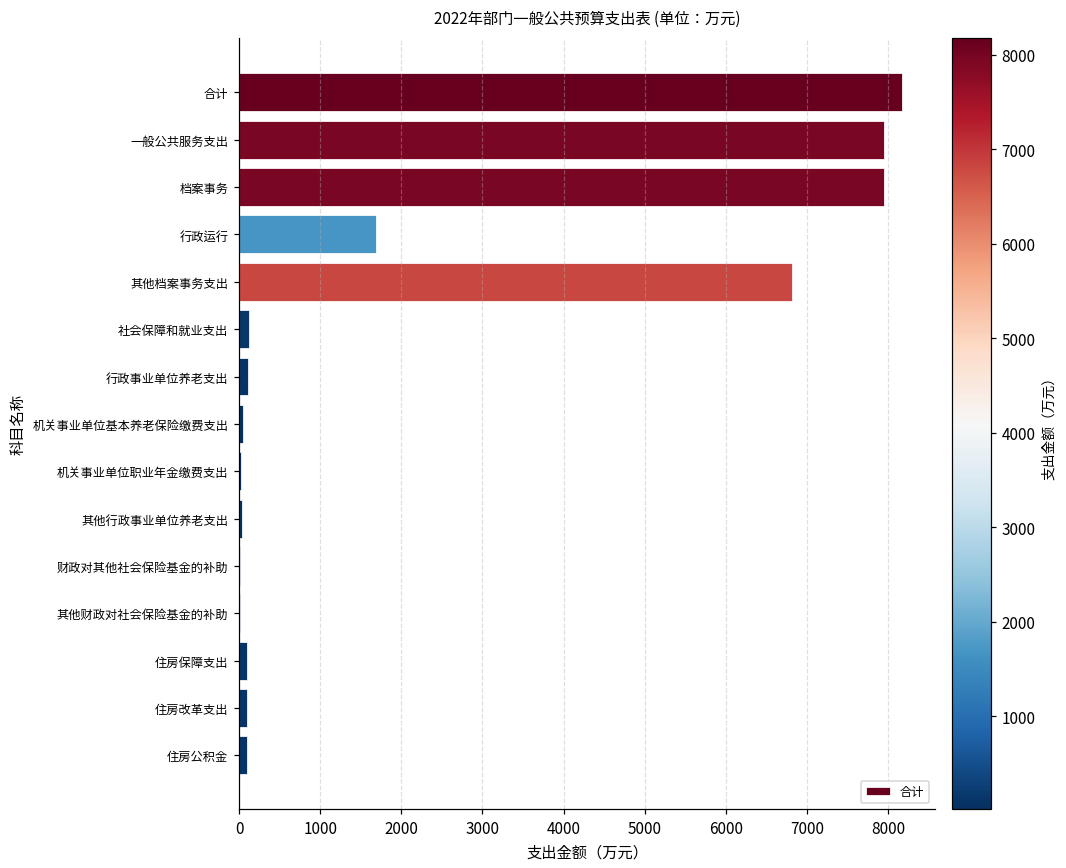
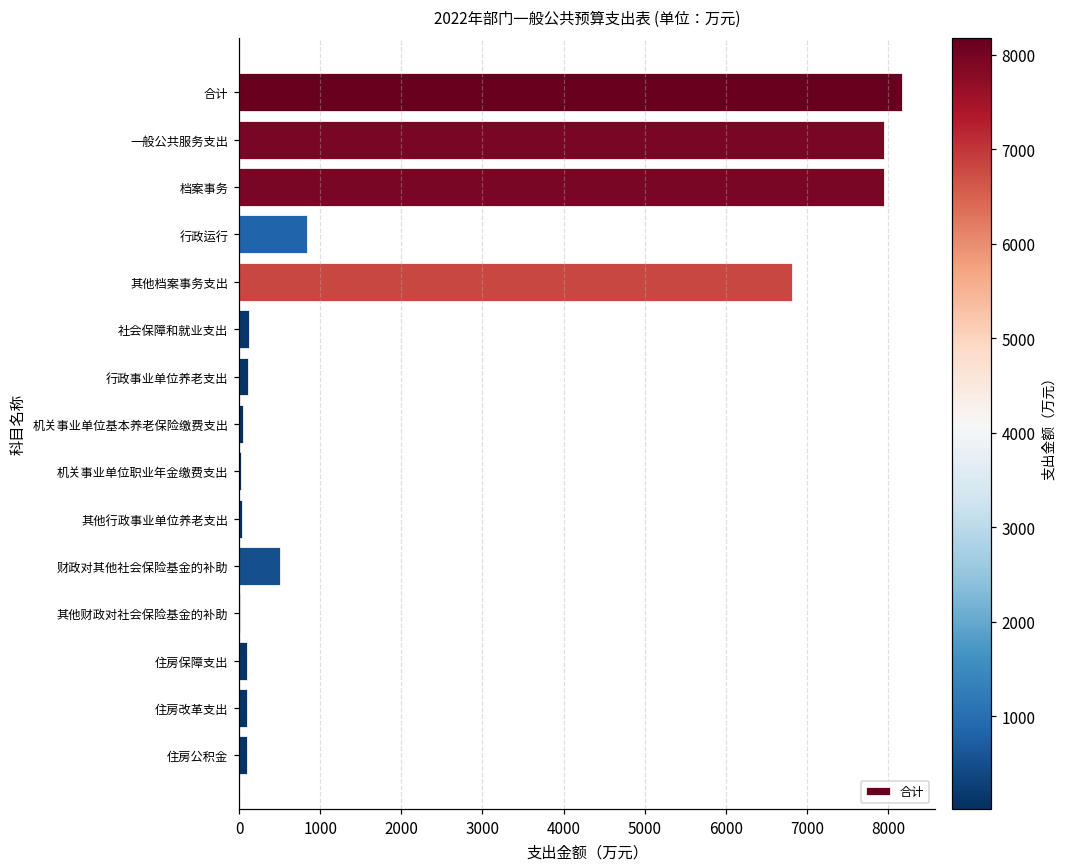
行政运行: 1700 -> 800
财政对其他社会保险基金的补助: 0 -> 500
